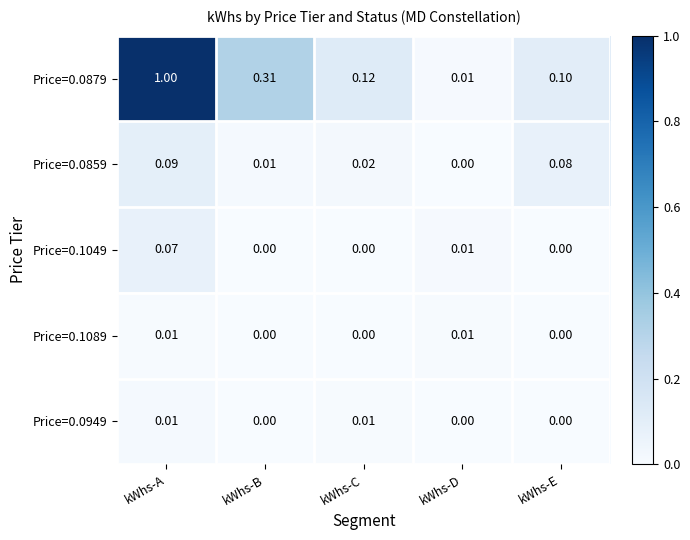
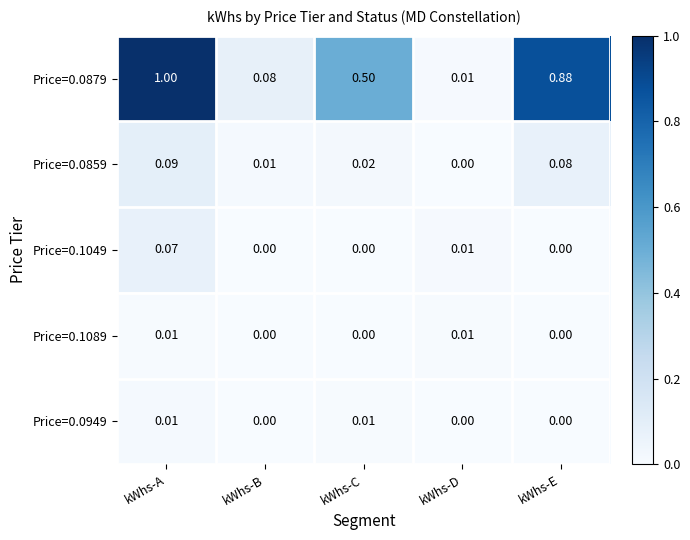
Price=0.0879, kWhs-B: 0.31 -> 0.08
Price=0.0879, kWhs-C: 0.12 -> 0.50
Price=0.0879, kWhs-E: 0.10 -> 0.88
